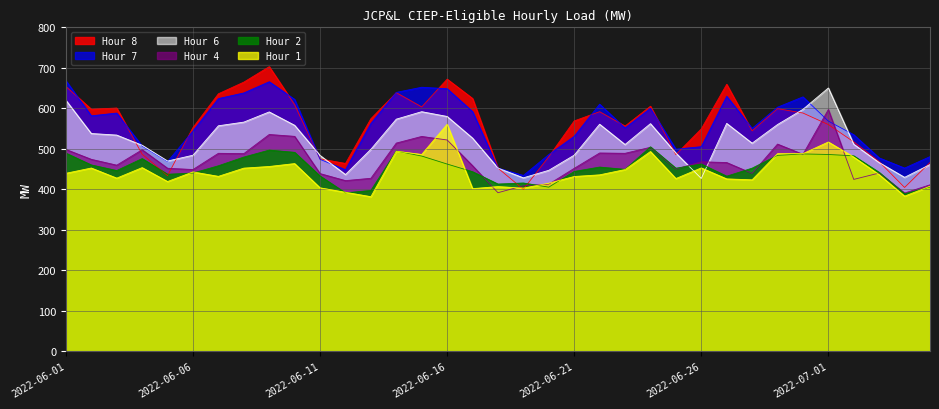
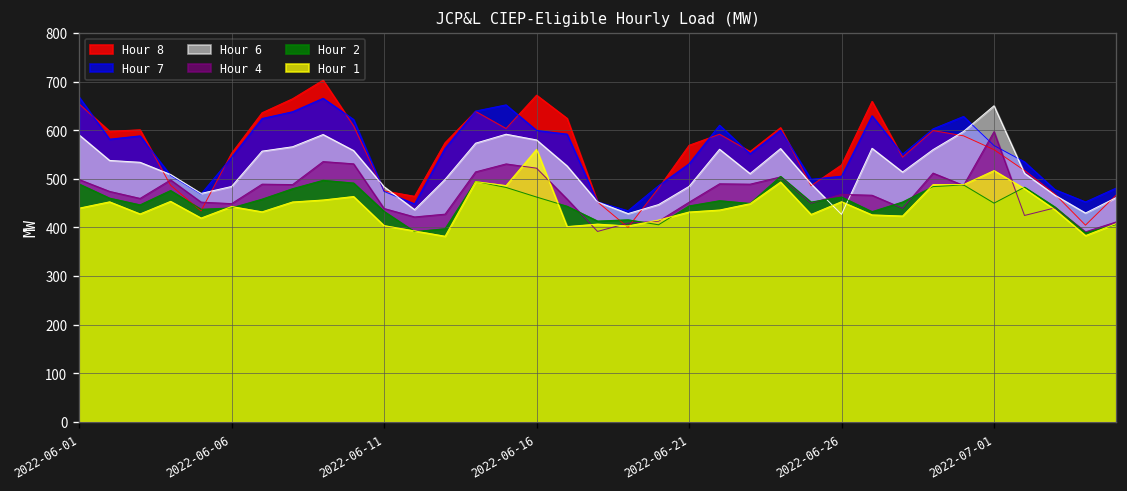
Hour 6, 2022-06-01: 620 -> 590
Hour 7, 2022-06-16: 650 -> 600
Hour 8, 2022-06-26: 550 -> 530
Hour 2, 2022-07-01: 490 -> 450
